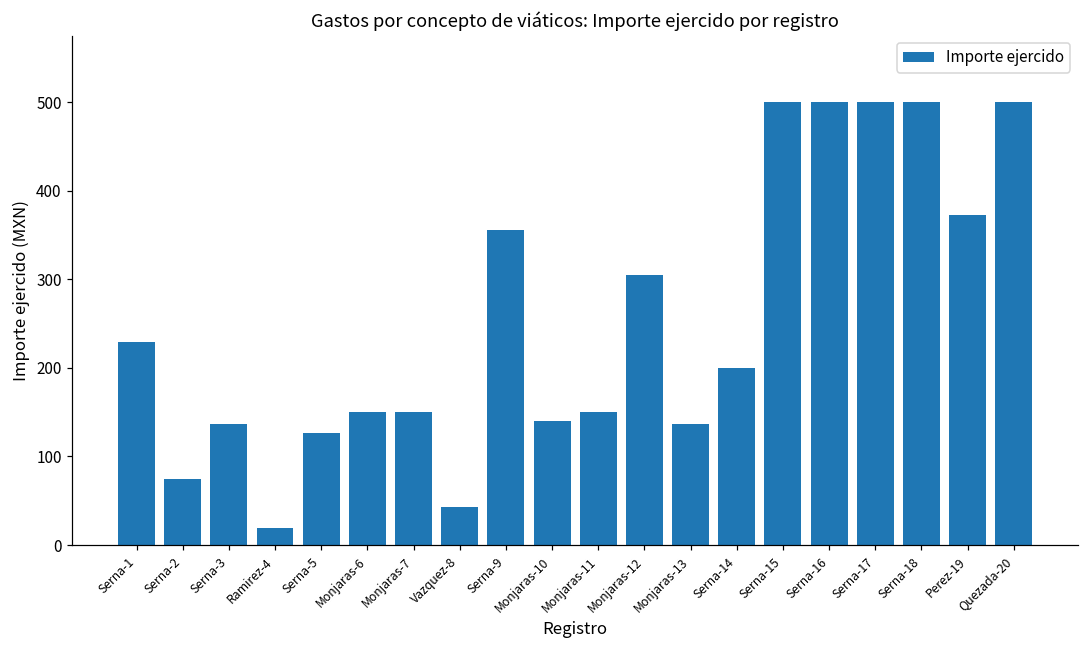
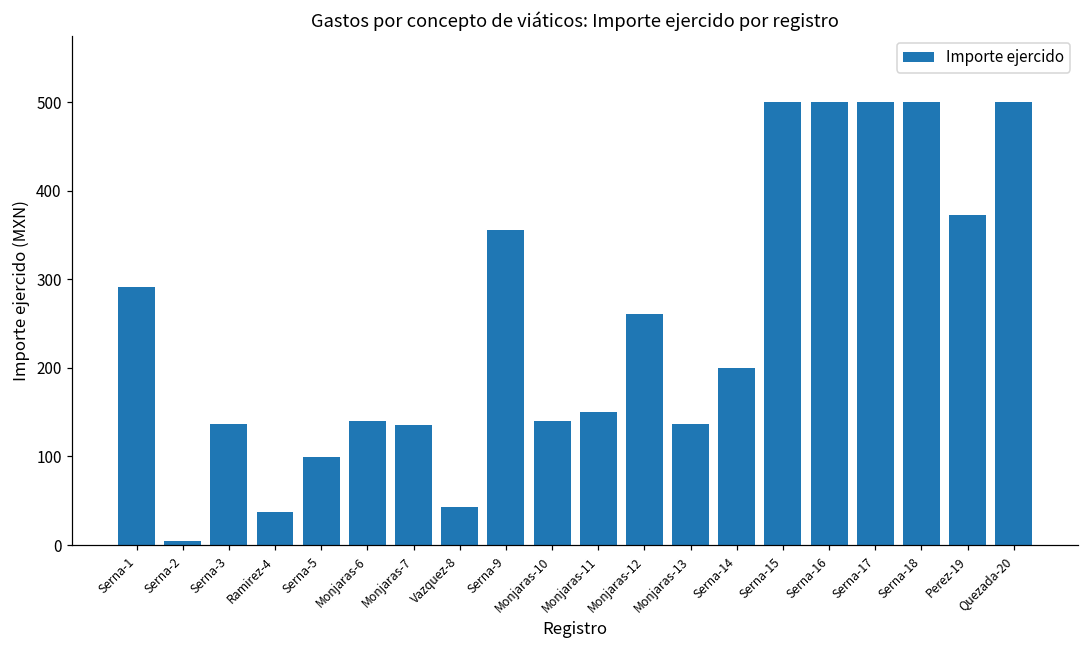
Serna-1: 230 -> 290
Serna-2: 80 -> 10
Ramirez-4: 20 -> 40
Serna-5: 130 -> 100
Monjaras-6: 150 -> 140
Monjaras-7: 150 -> 140
Monjaras-12: 310 -> 260
